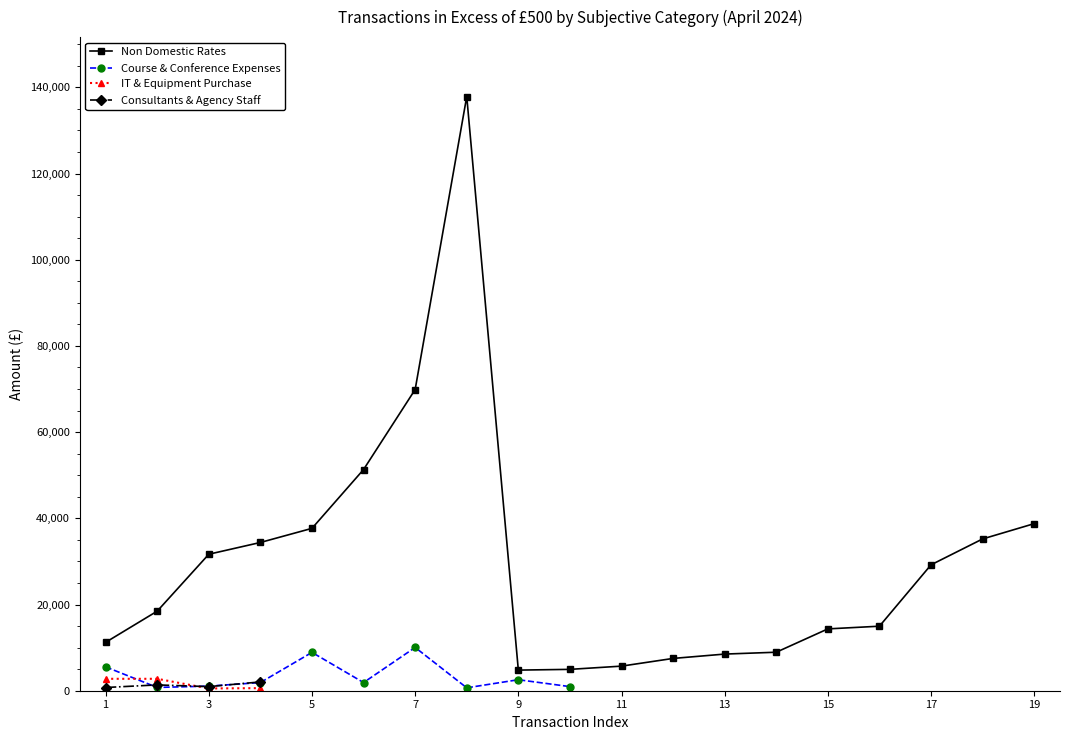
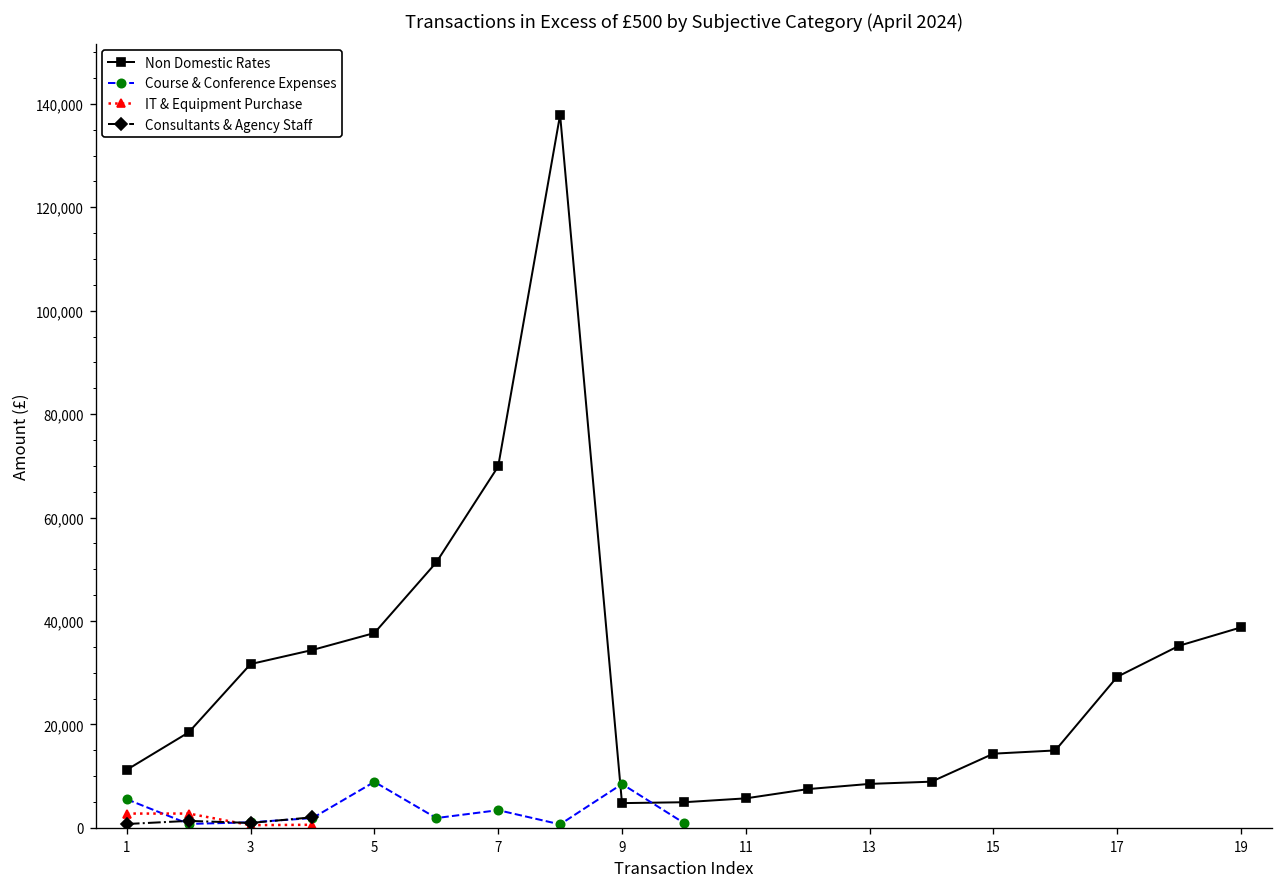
Course & Conference Expenses, 7: 10,000 -> 3,000
Course & Conference Expenses, 9: 3,000 -> 8,000
